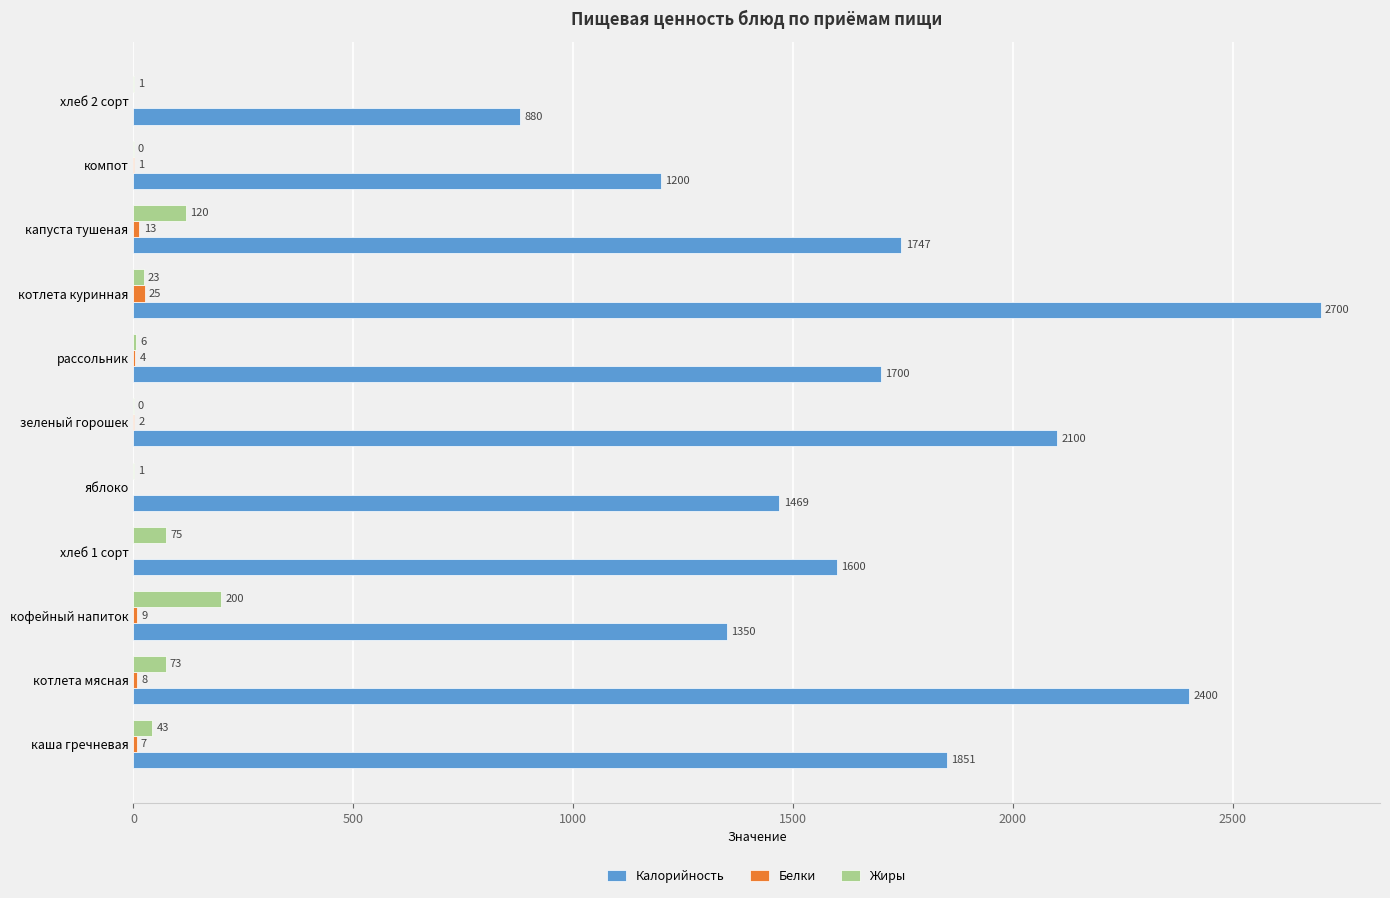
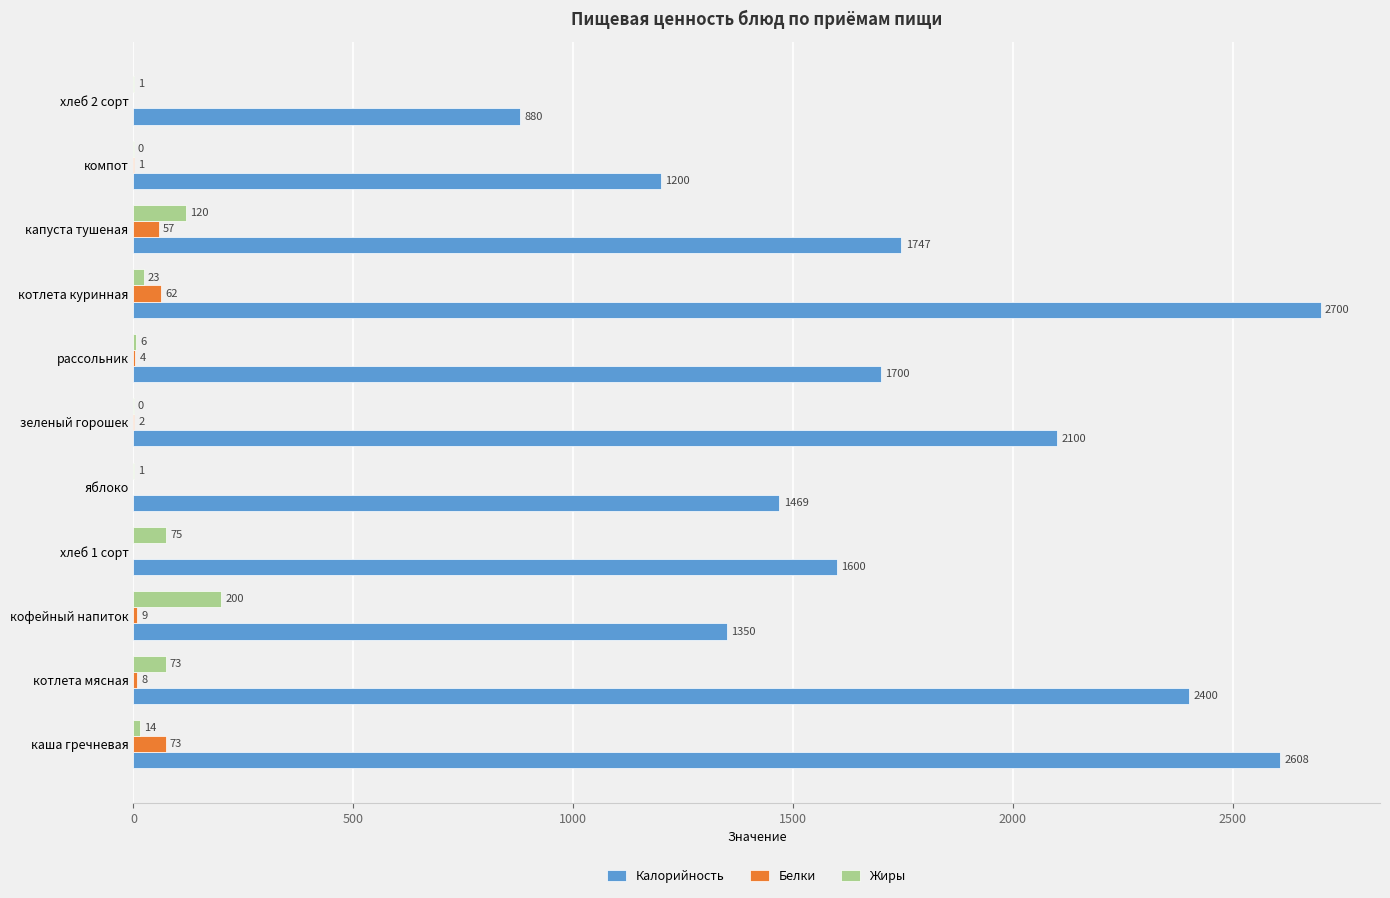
Белки, капуста тушеная: 13 -> 57
Белки, котлета куринная: 25 -> 62
Жиры, каша гречневая: 43 -> 14
Белки, каша гречневая: 7 -> 73
Калорийность, каша гречневая: 1851 -> 2608
